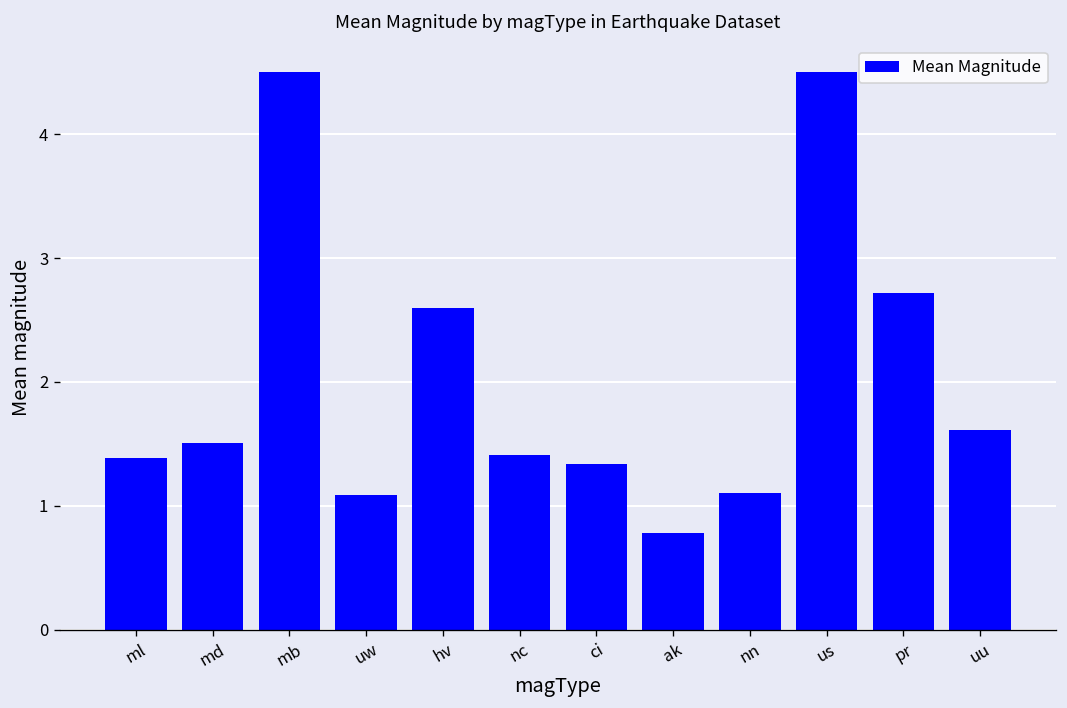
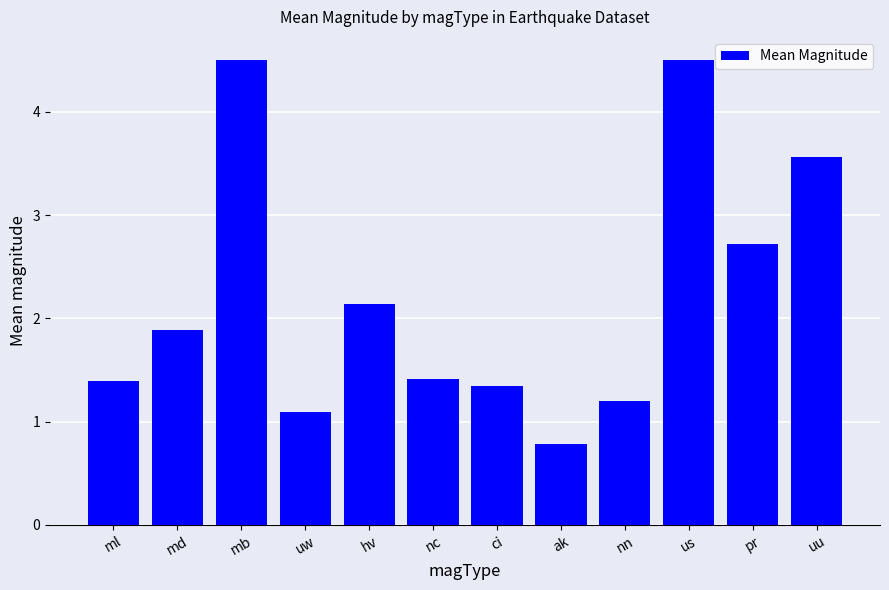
md: 1.51 -> 1.89
hv: 2.60 -> 2.14
nn: 1.1 -> 1.2
uu: 1.61 -> 3.56
